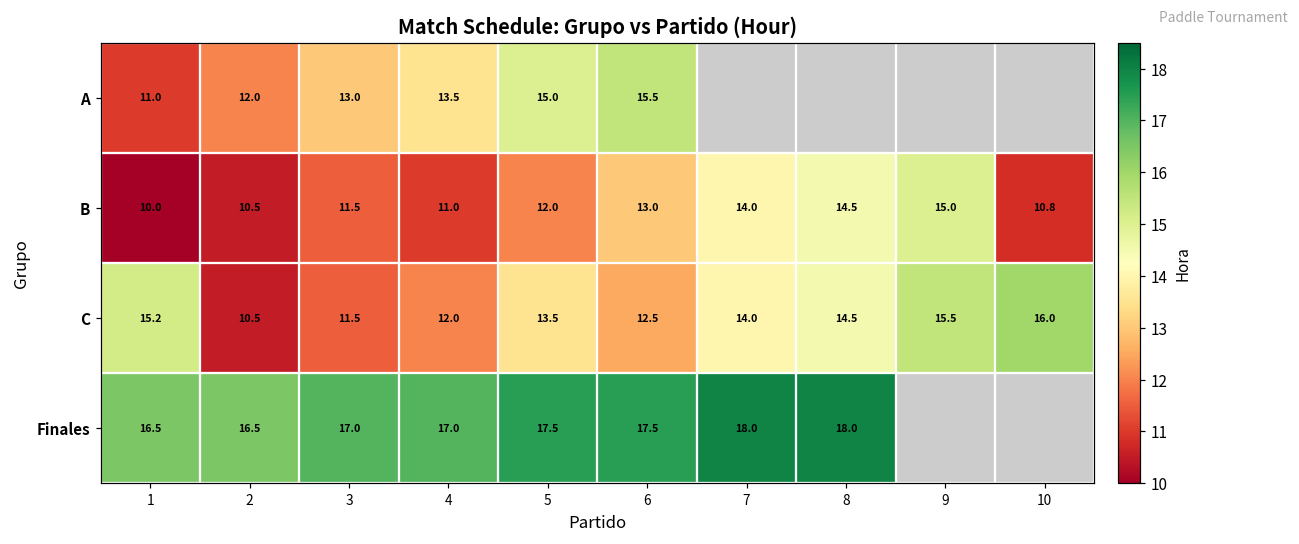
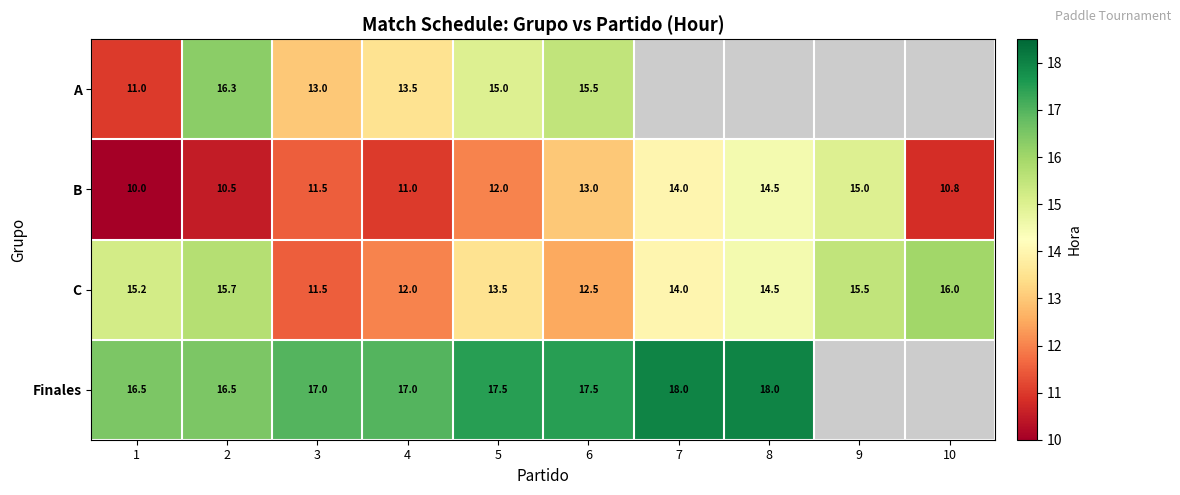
A, 2: 12.0 -> 16.3
C, 2: 10.5 -> 15.7
